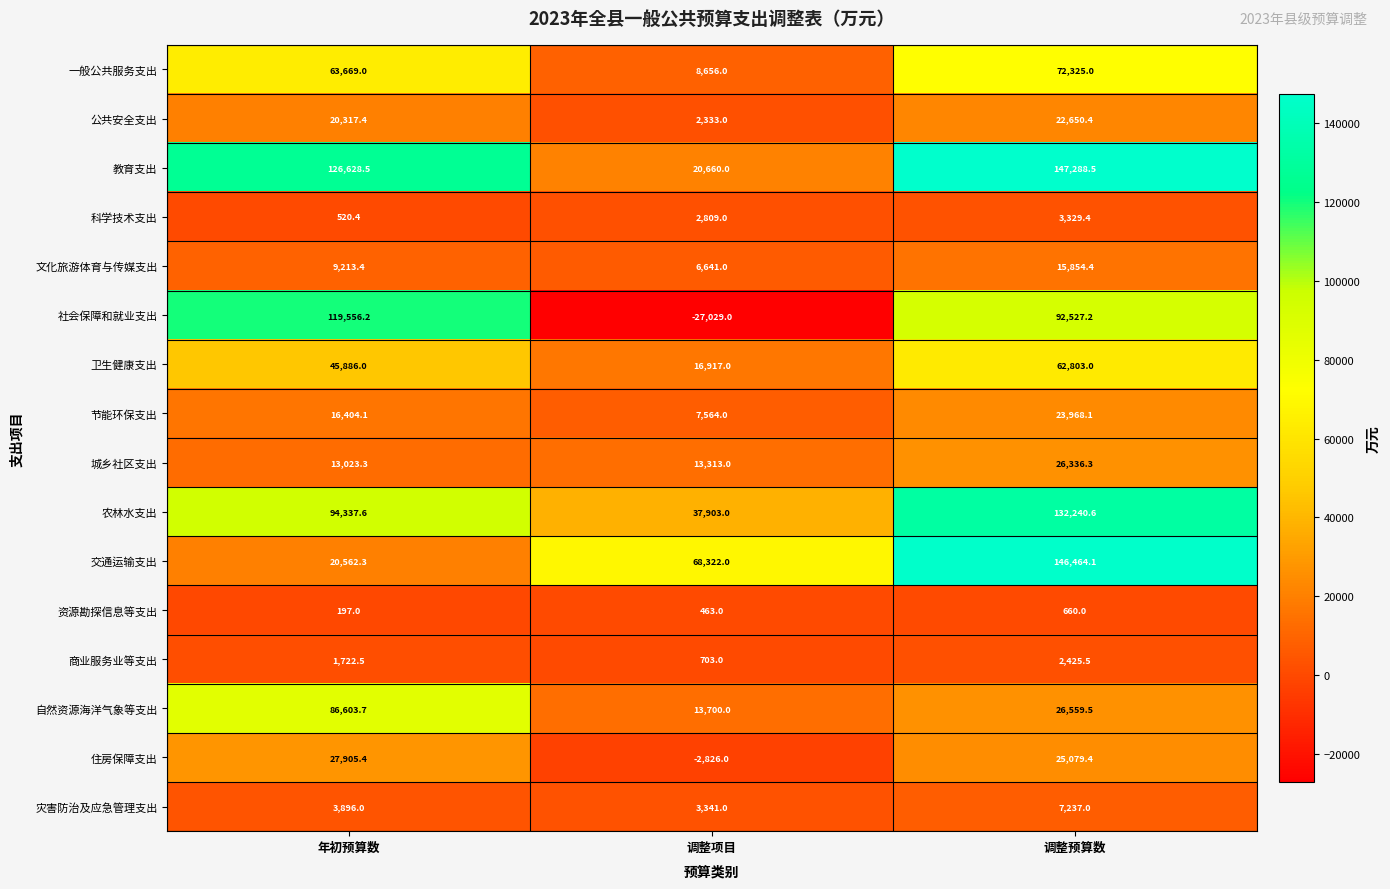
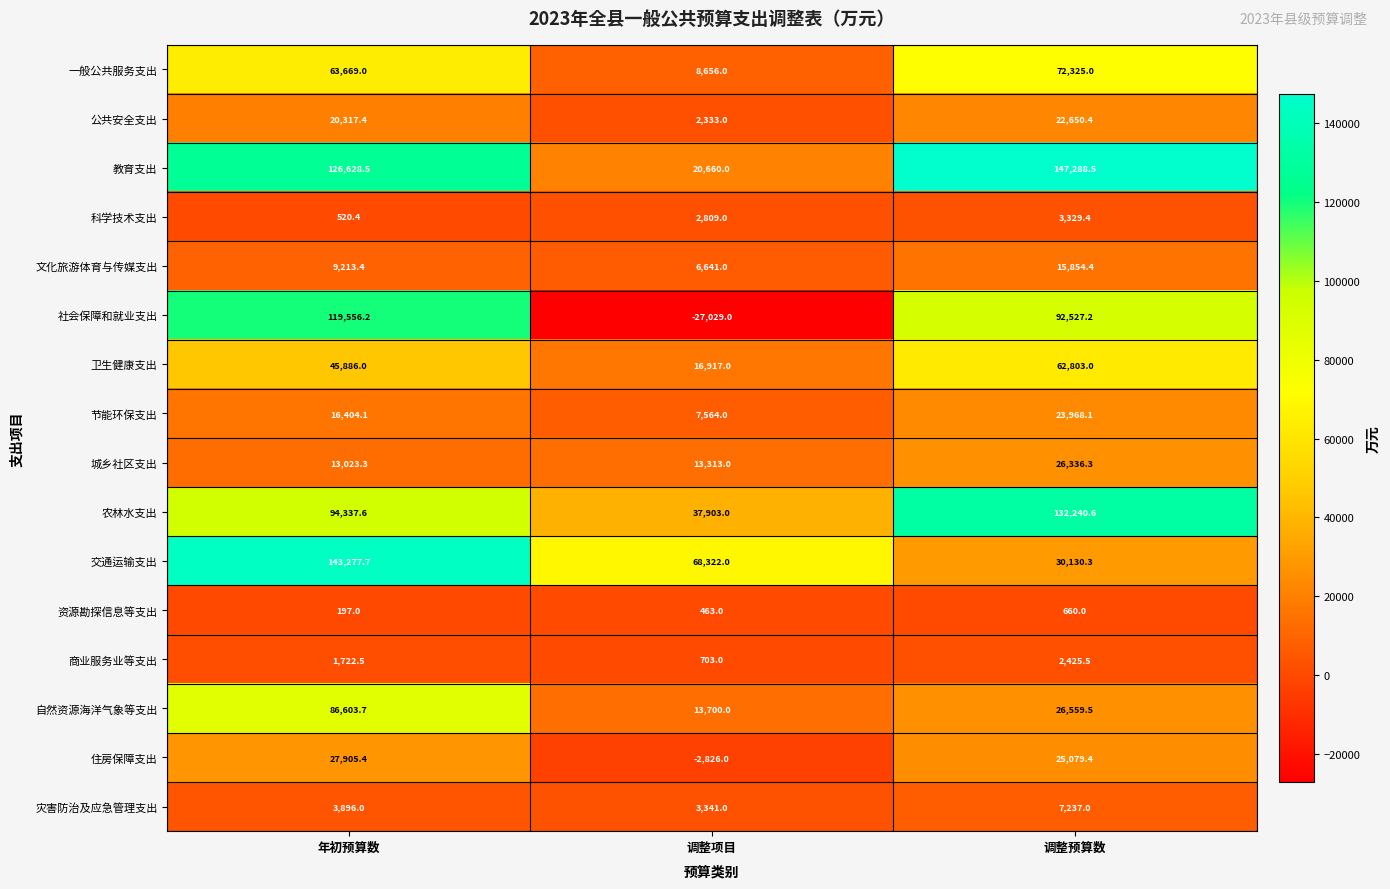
交通运输支出, 年初预算数: 20,562.3 -> 143,277.7
交通运输支出, 调整预算数: 146,464.1 -> 30,130.3
